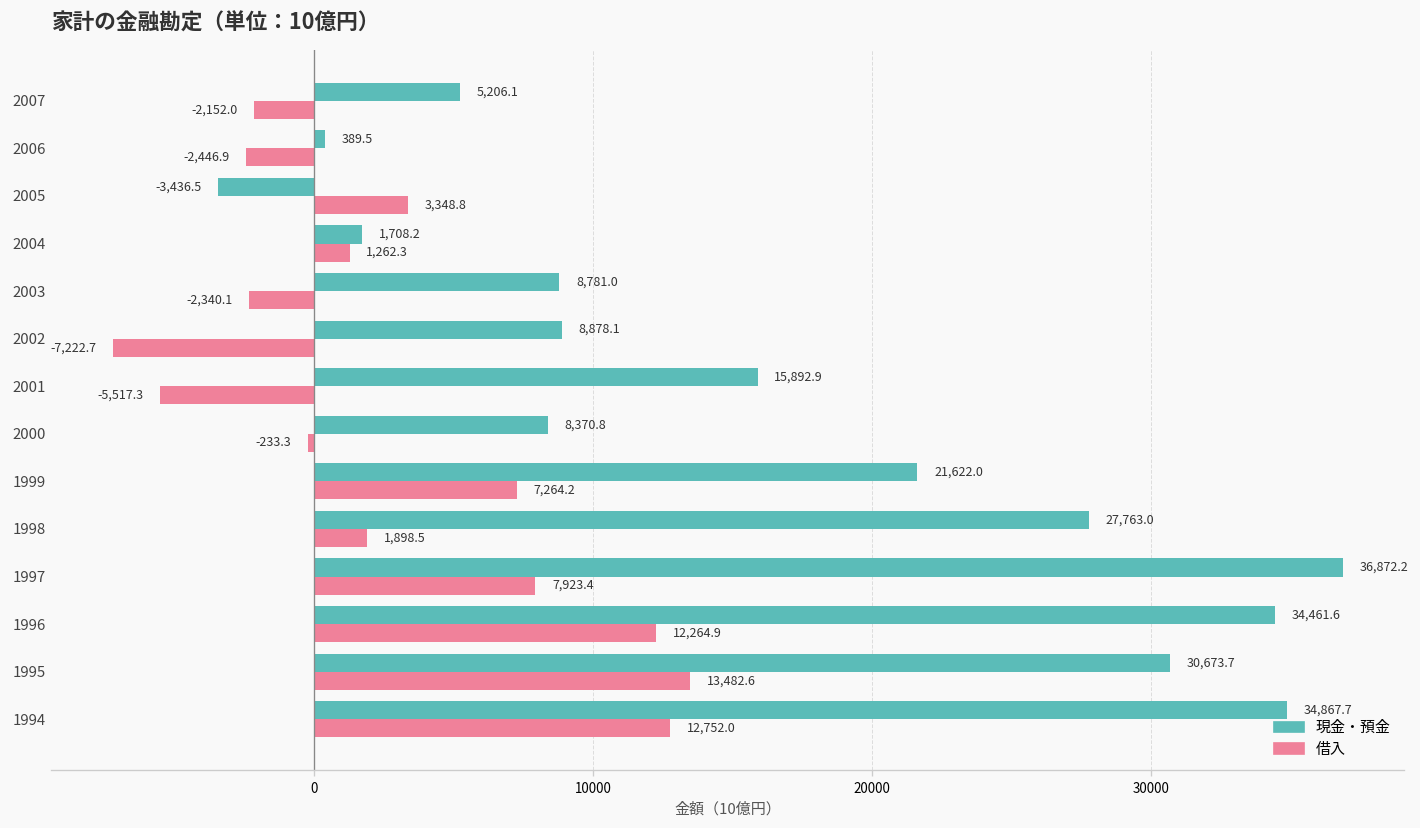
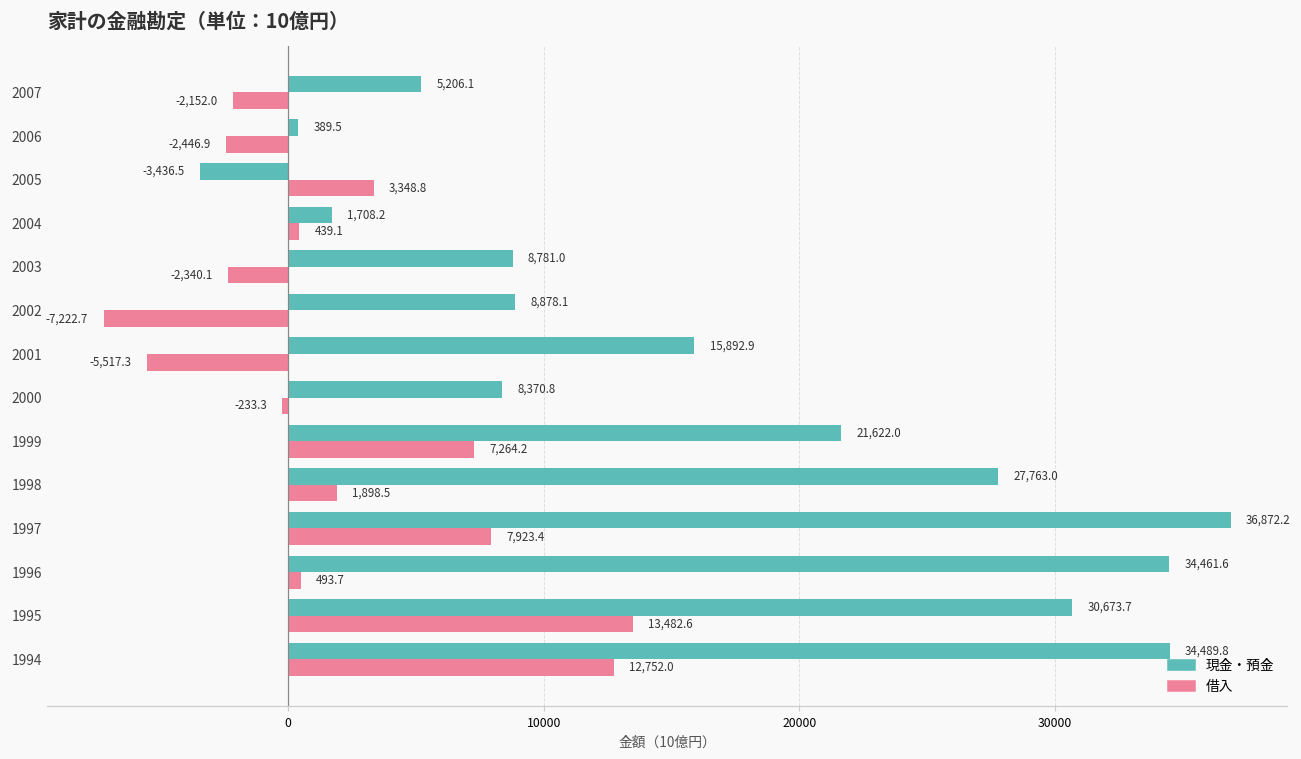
借入, 2004: 1,262.3 -> 439.1
借入, 1996: 12,264.9 -> 493.7
現金・預金, 1994: 34,867.7 -> 34,489.8
